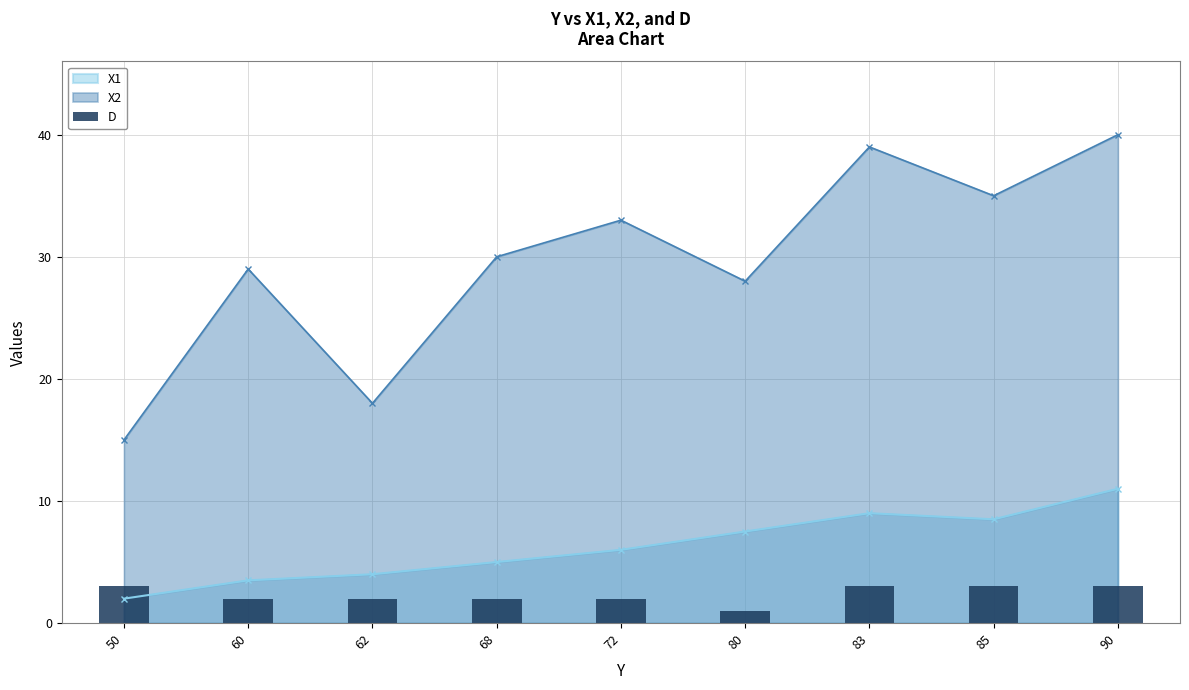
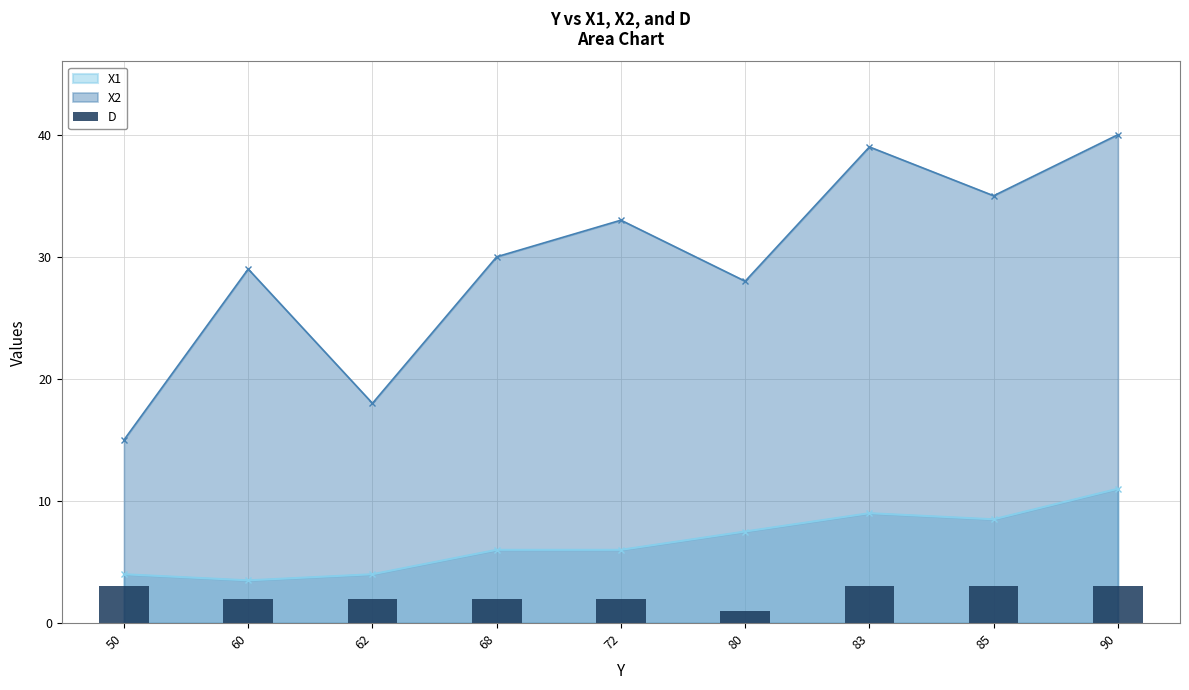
X1, 50: 2 -> 4
X1, 68: 5 -> 6
